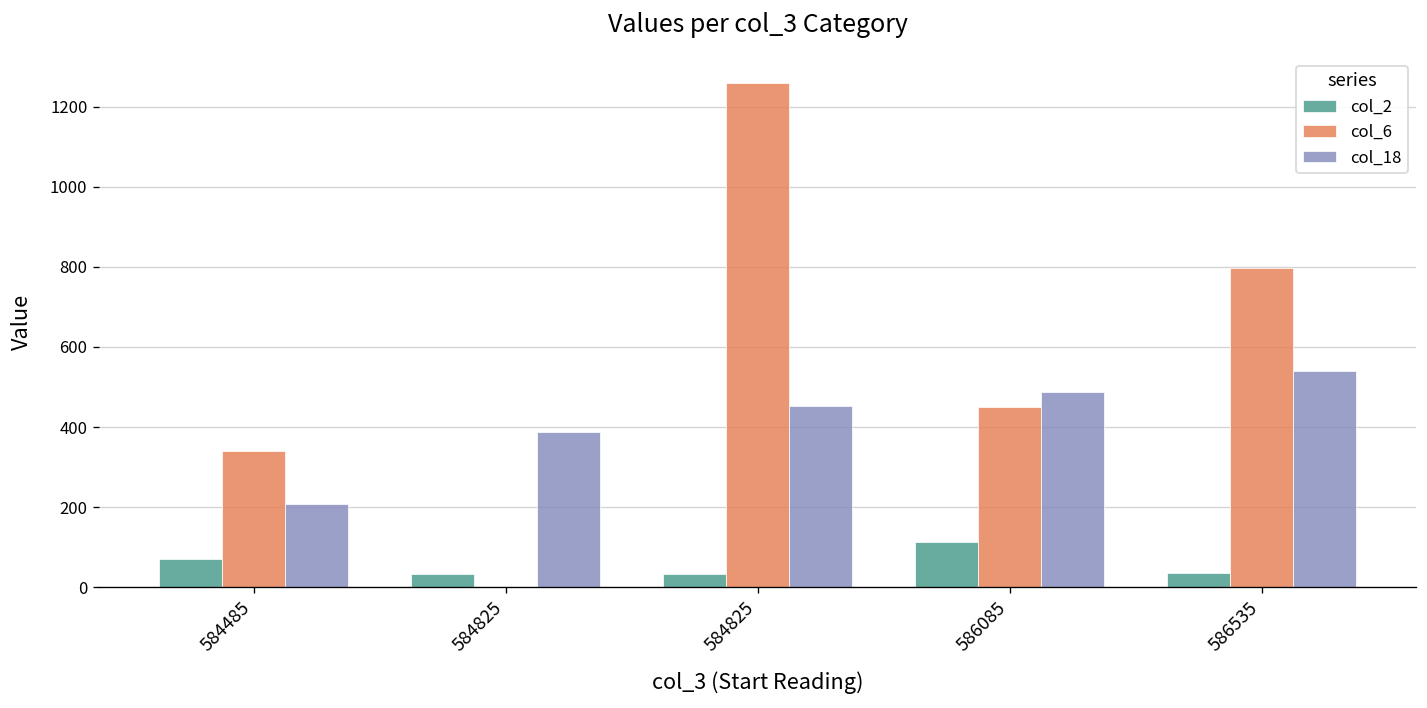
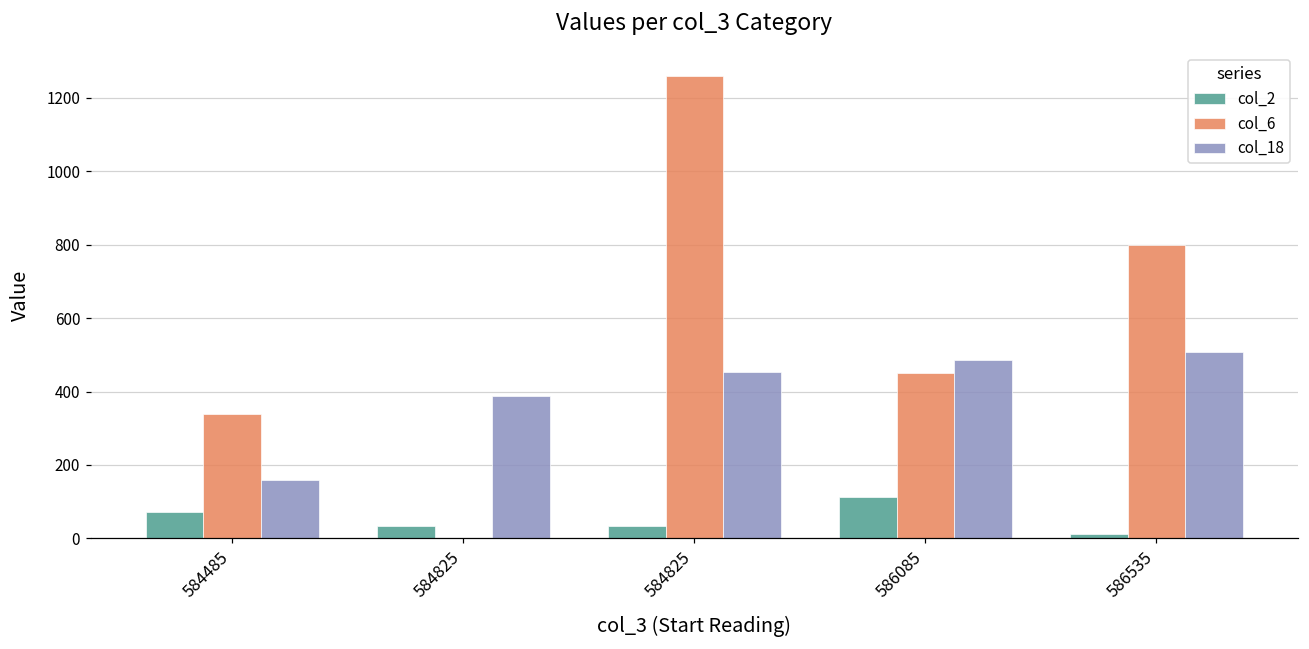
col_18, 584485: 210 -> 160
col_2, 586535: 40 -> 10
col_18, 586535: 540 -> 510
